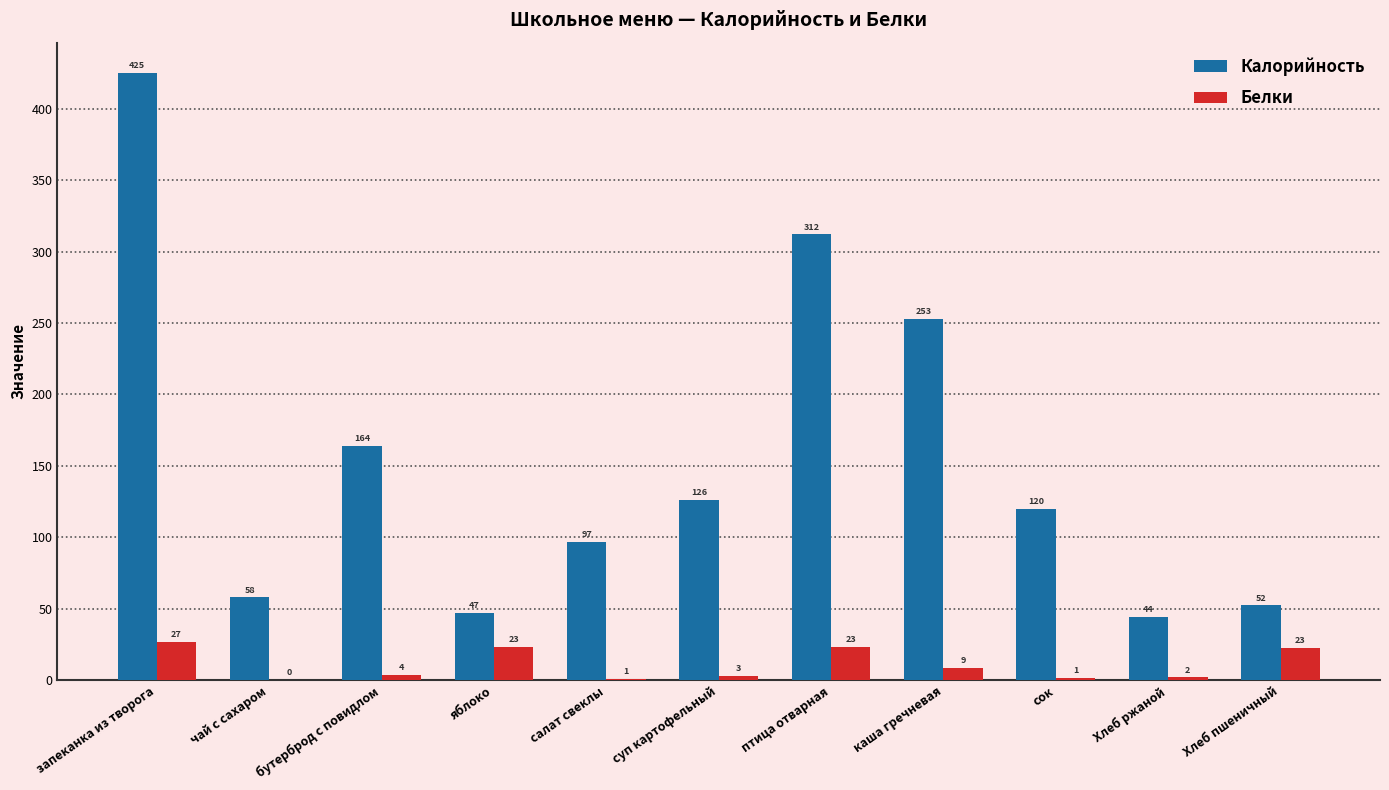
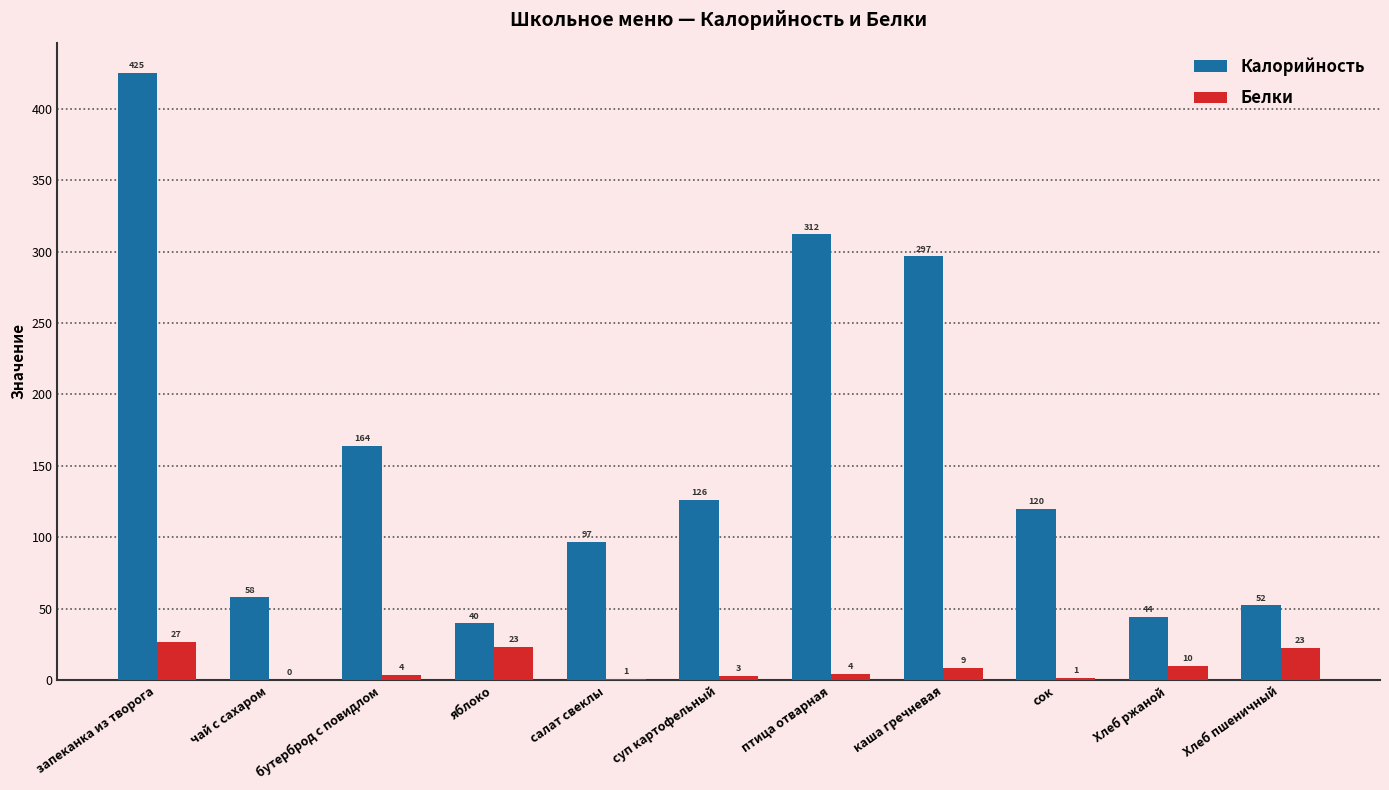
Калорийность, яблоко: 47 -> 40
Белки, птица отварная: 23 -> 4
Калорийность, каша гречневая: 253 -> 297
Белки, Хлеб ржаной: 2 -> 10
